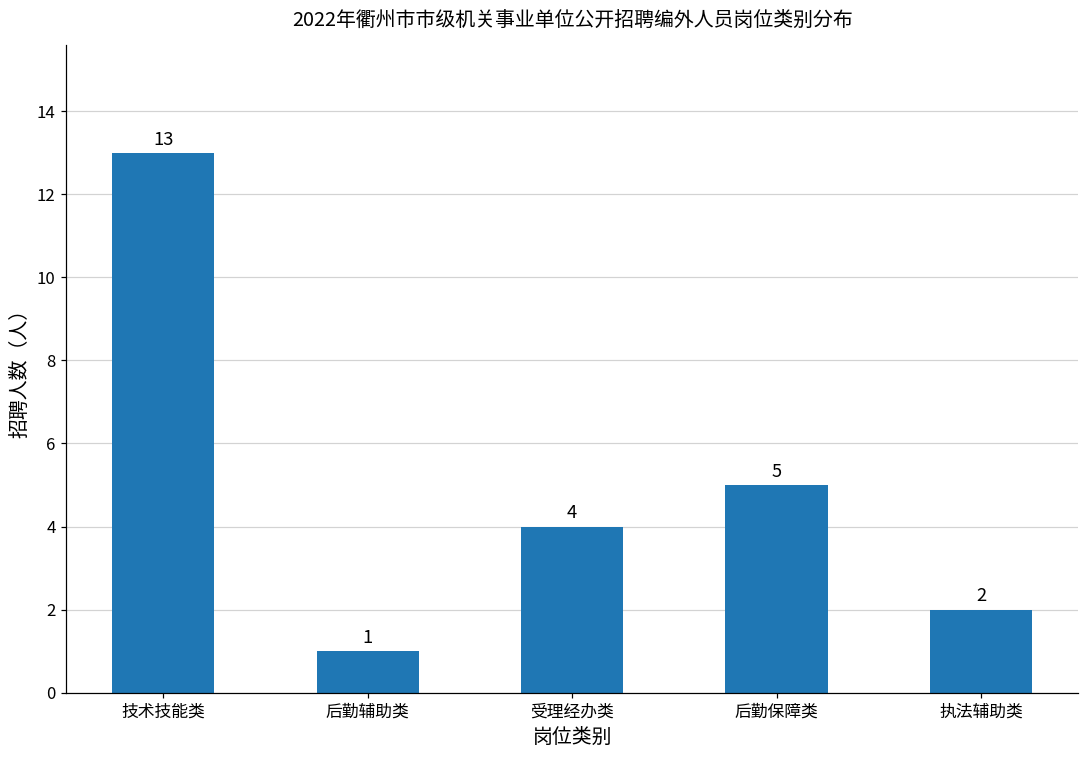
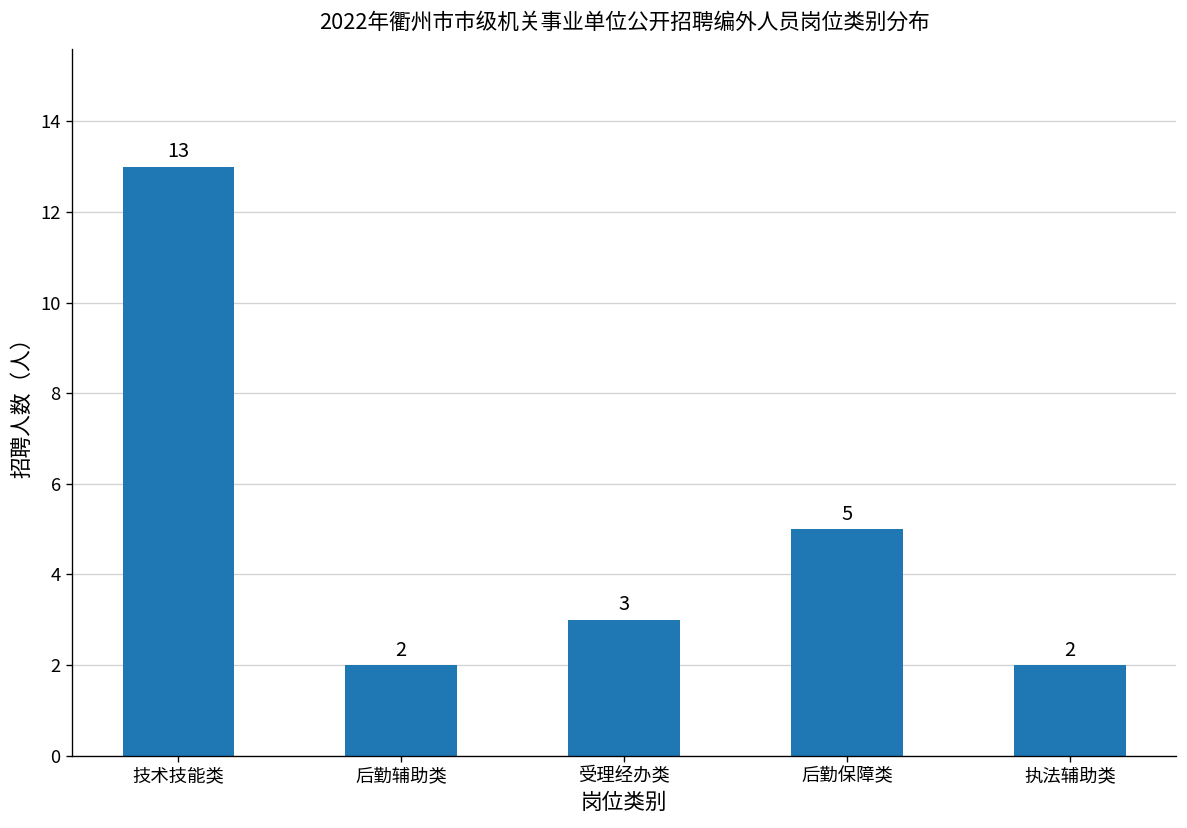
后勤辅助类: 1 -> 2
受理经办类: 4 -> 3
